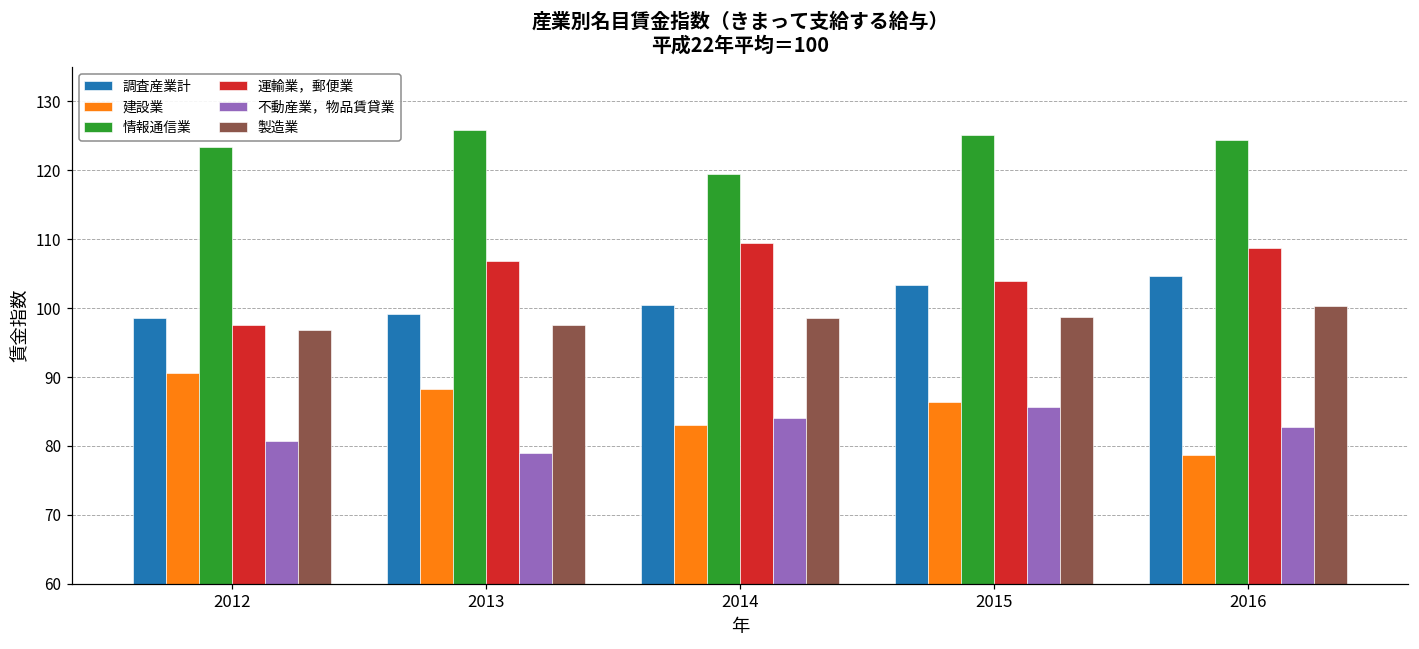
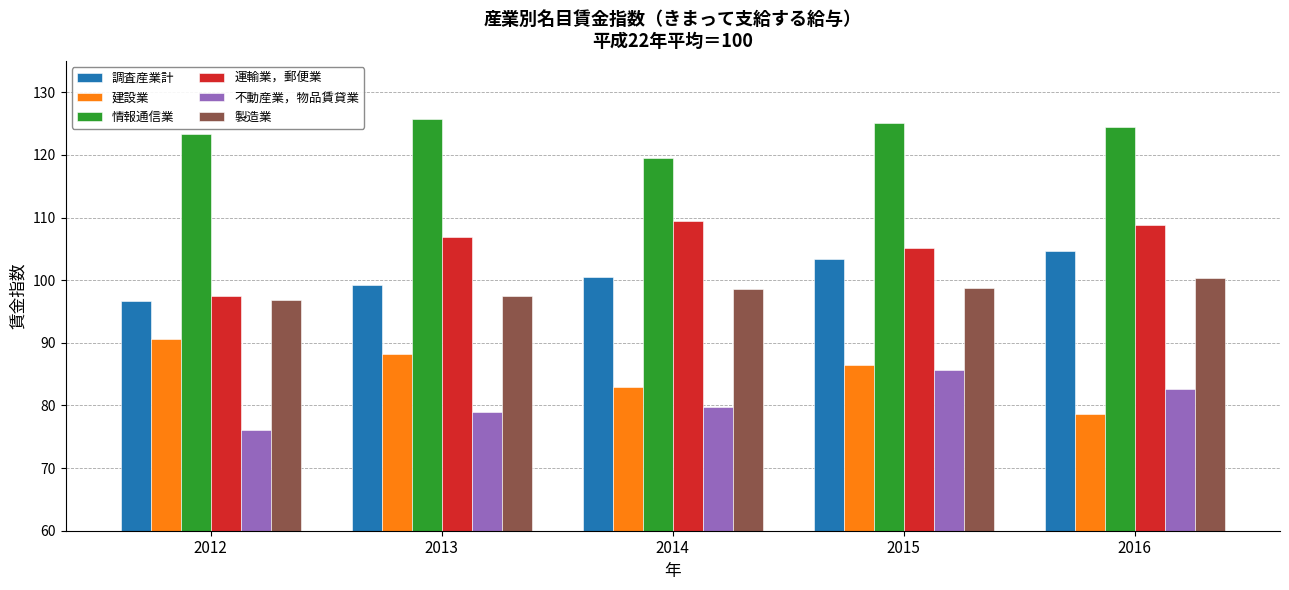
調査産業計, 2012: 99 -> 97
不動産業，物品賃貸業, 2012: 81 -> 76
不動産業，物品賃貸業, 2014: 84 -> 80
運輸業，郵便業, 2015: 104 -> 105
